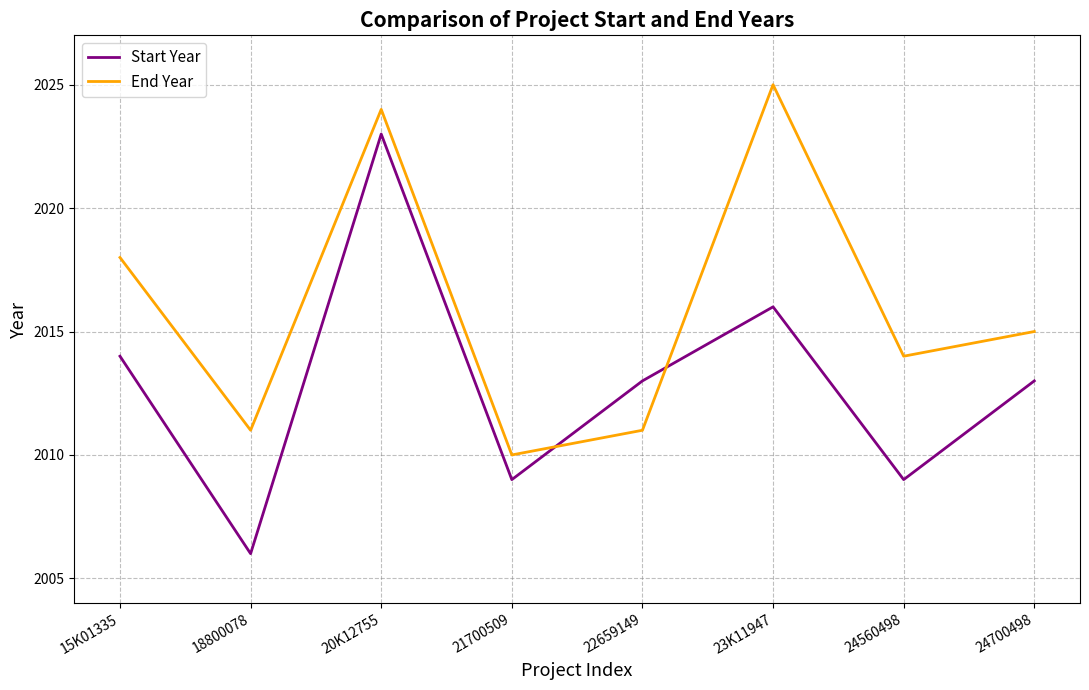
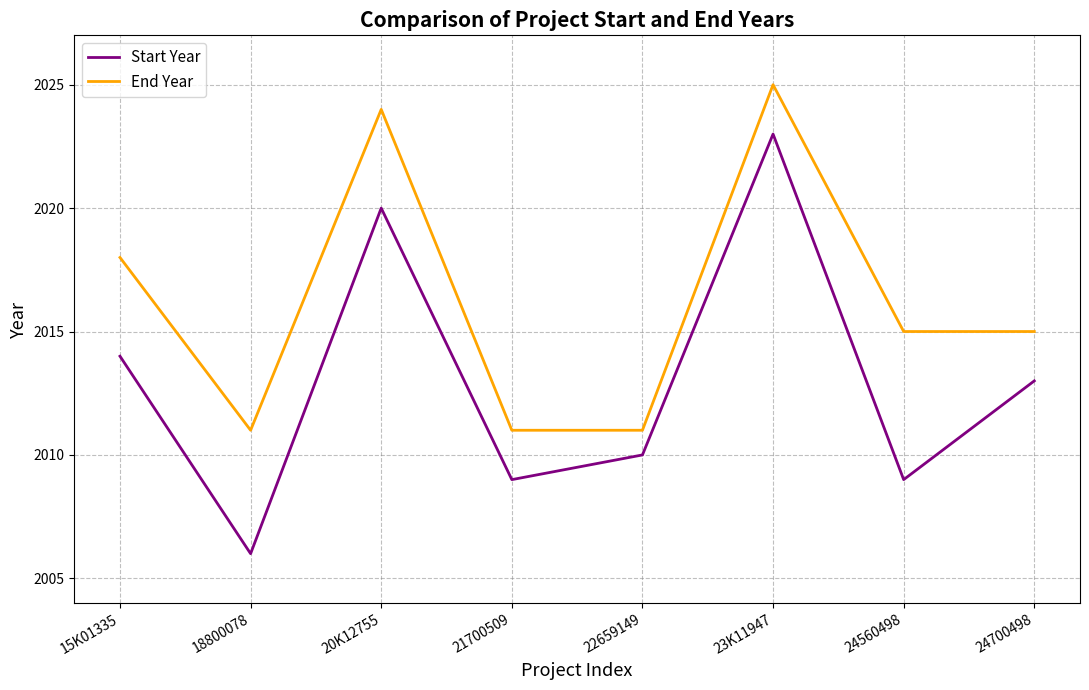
Start Year, 20K12755: 2023 -> 2020
End Year, 21700509: 2010 -> 2011
Start Year, 22659149: 2013 -> 2010
Start Year, 23K11947: 2016 -> 2023
End Year, 24560498: 2014 -> 2015
